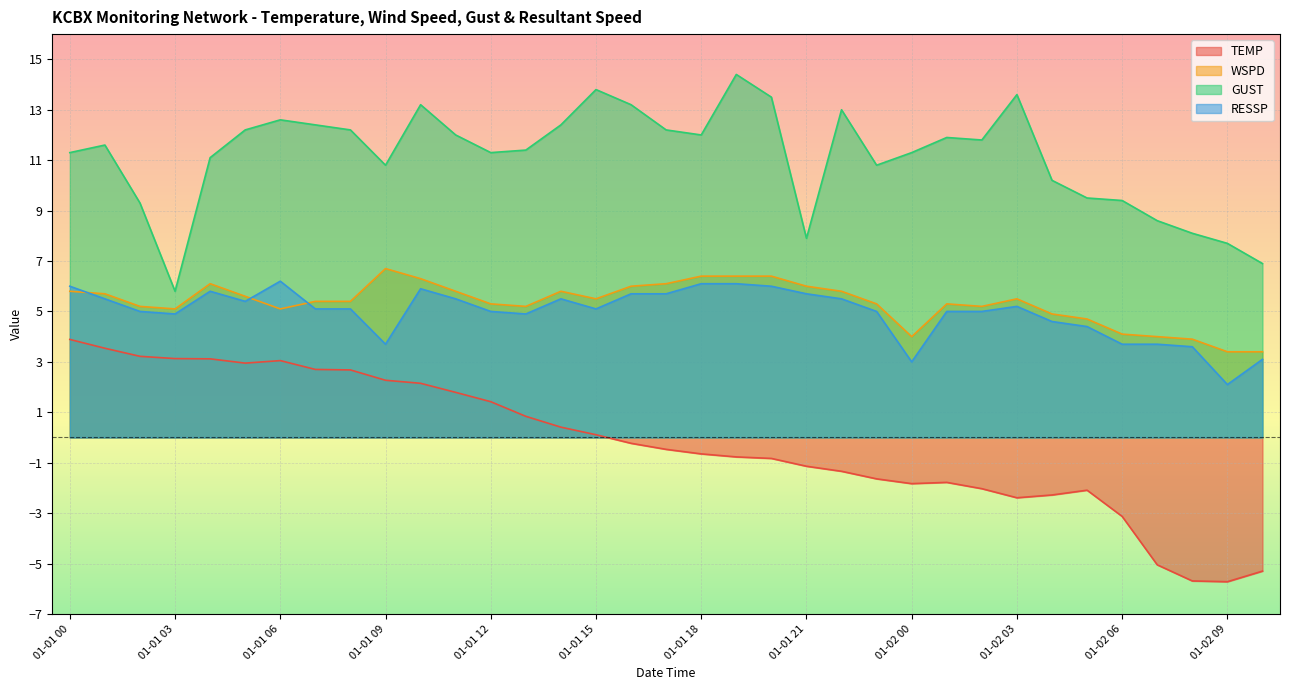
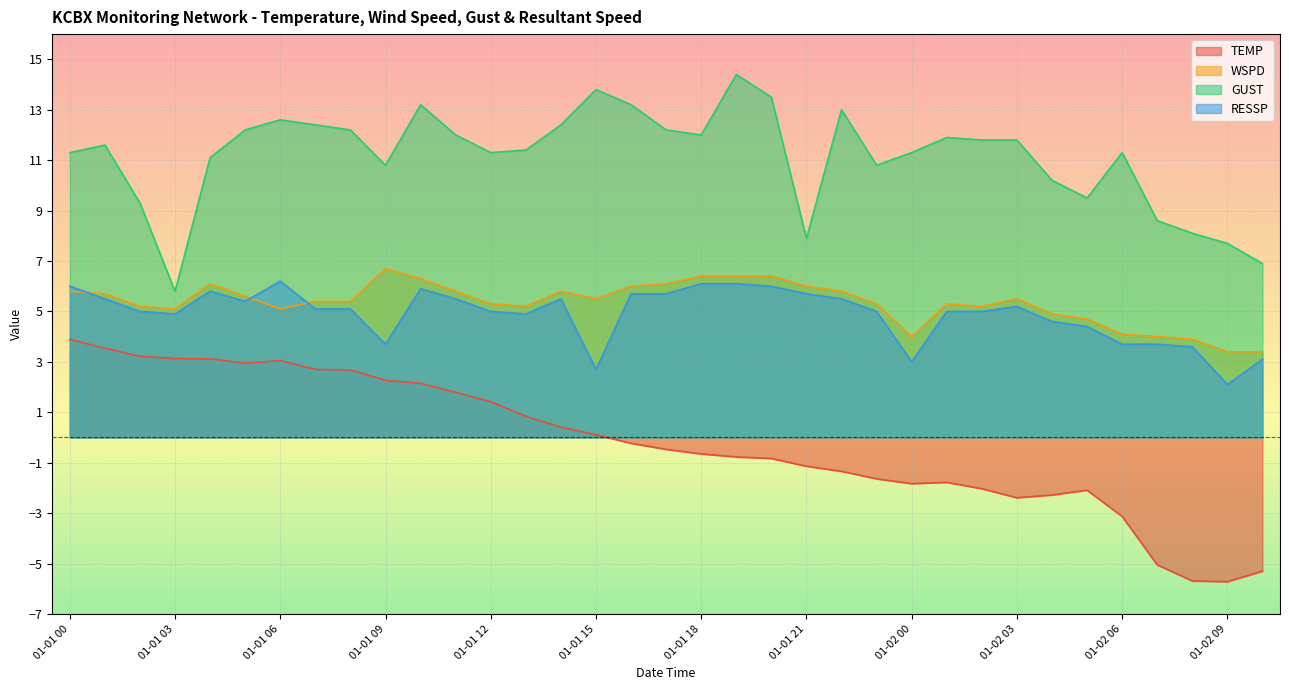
RESSP, 01-01 15: 5.1 -> 2.7
GUST, 01-02 03: 13.6 -> 11.8
GUST, 01-02 06: 9.4 -> 11.3
